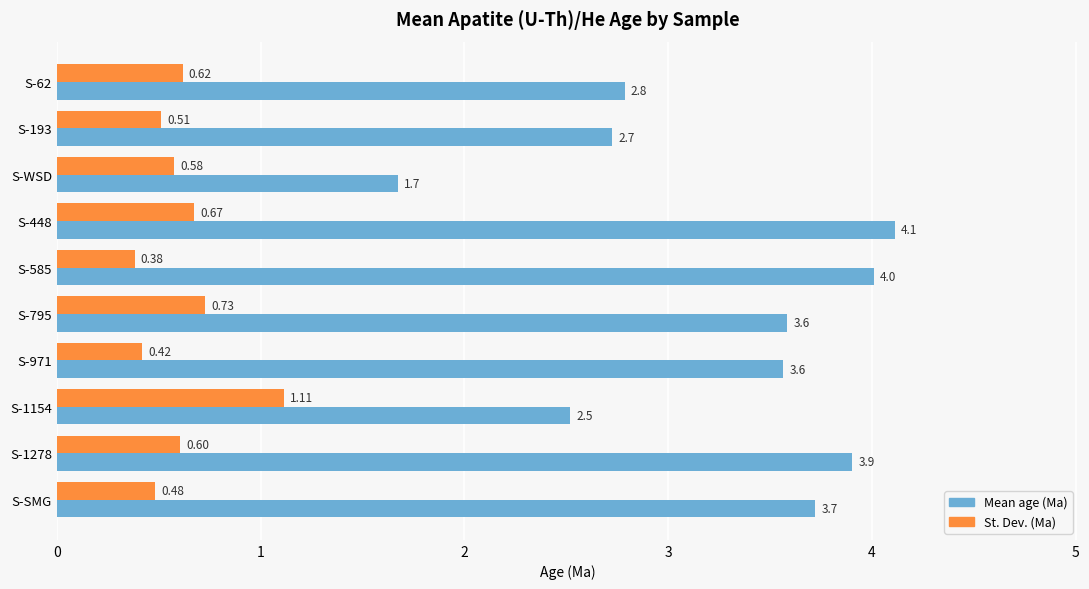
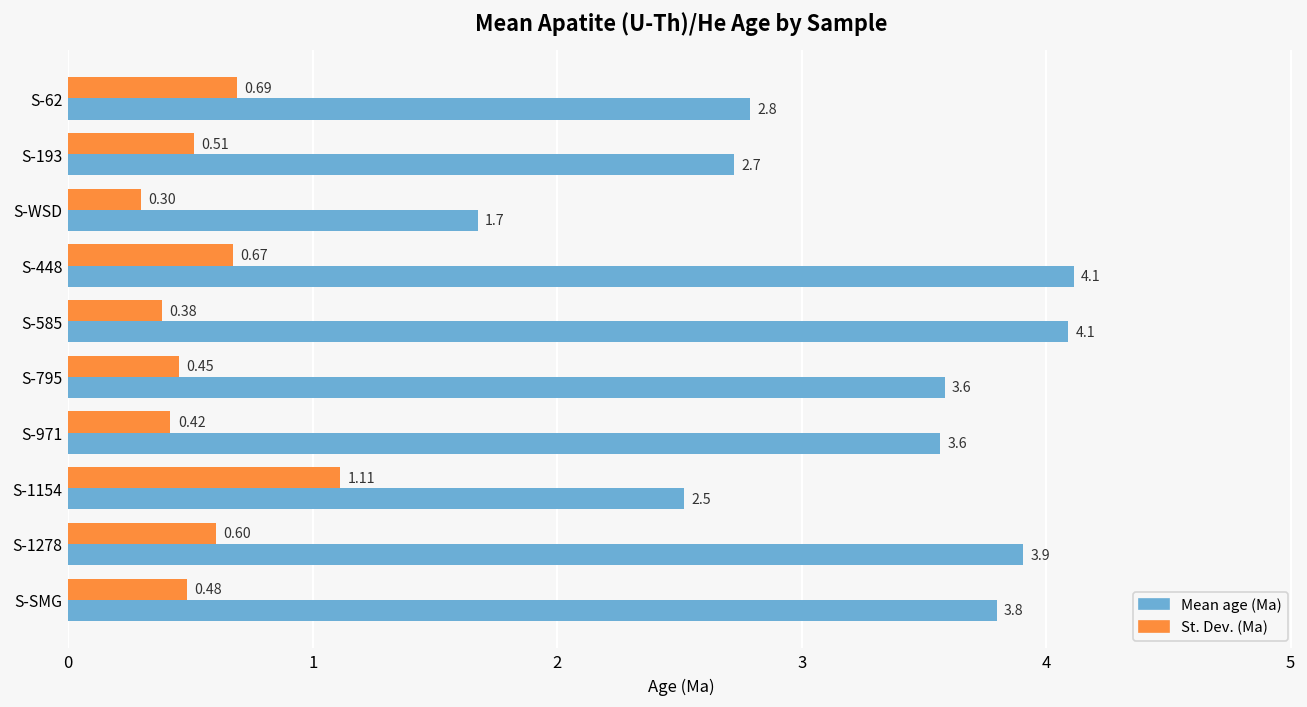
St. Dev. (Ma), S-62: 0.62 -> 0.69
St. Dev. (Ma), S-WSD: 0.58 -> 0.30
Mean age (Ma), S-585: 4.0 -> 4.1
St. Dev. (Ma), S-795: 0.73 -> 0.45
Mean age (Ma), S-SMG: 3.7 -> 3.8
